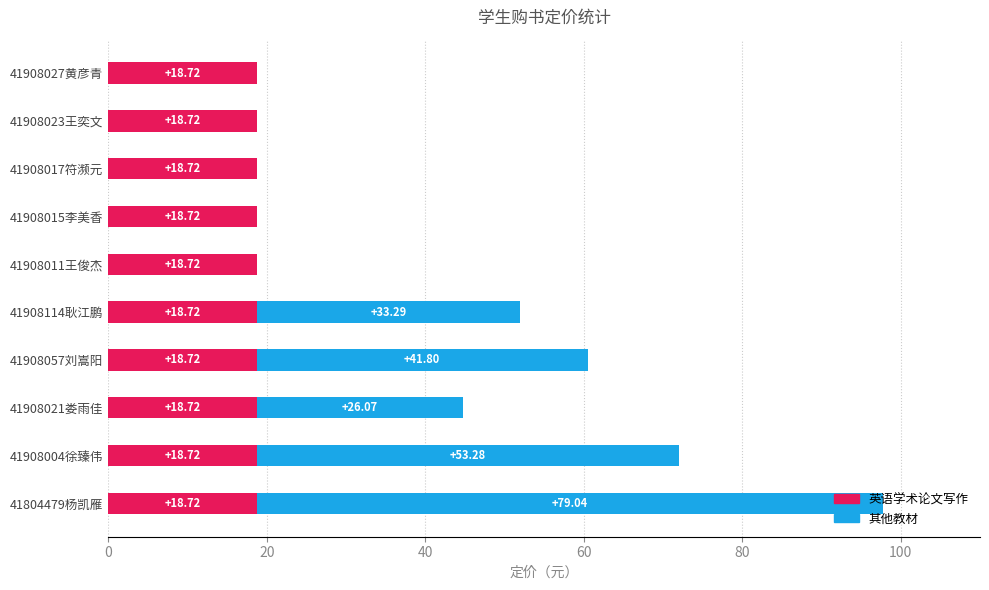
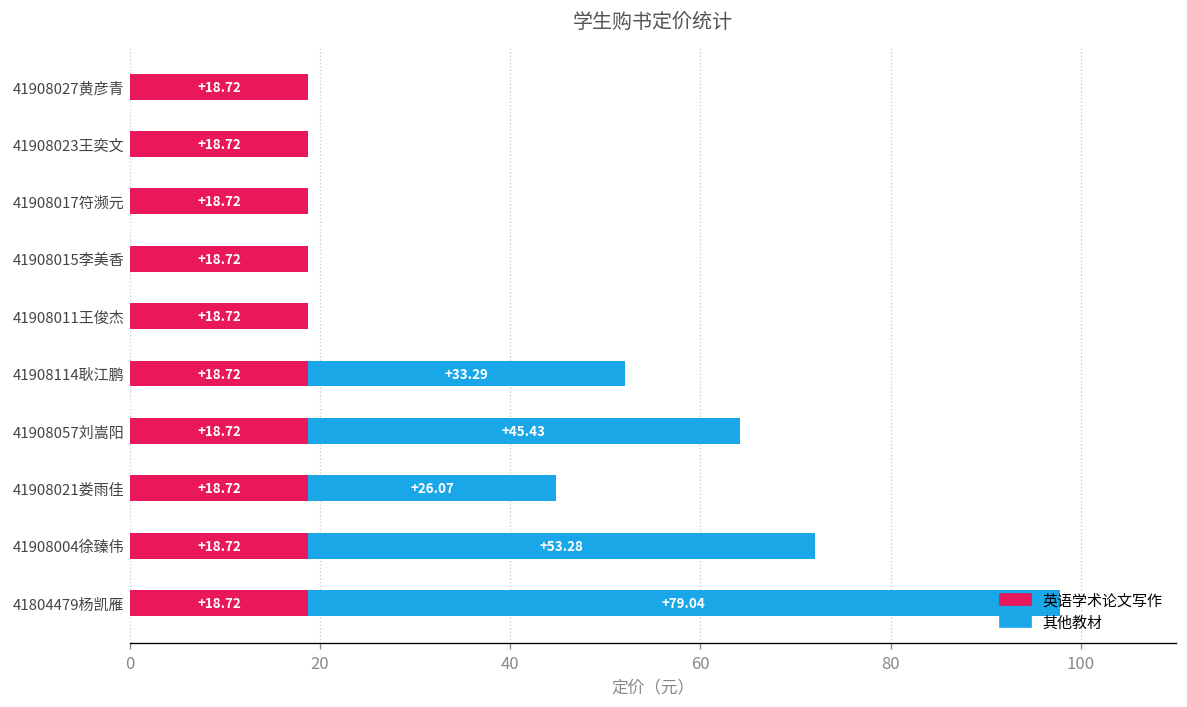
其他教材, 41908057刘嵩阳: +41.80 -> +45.43
